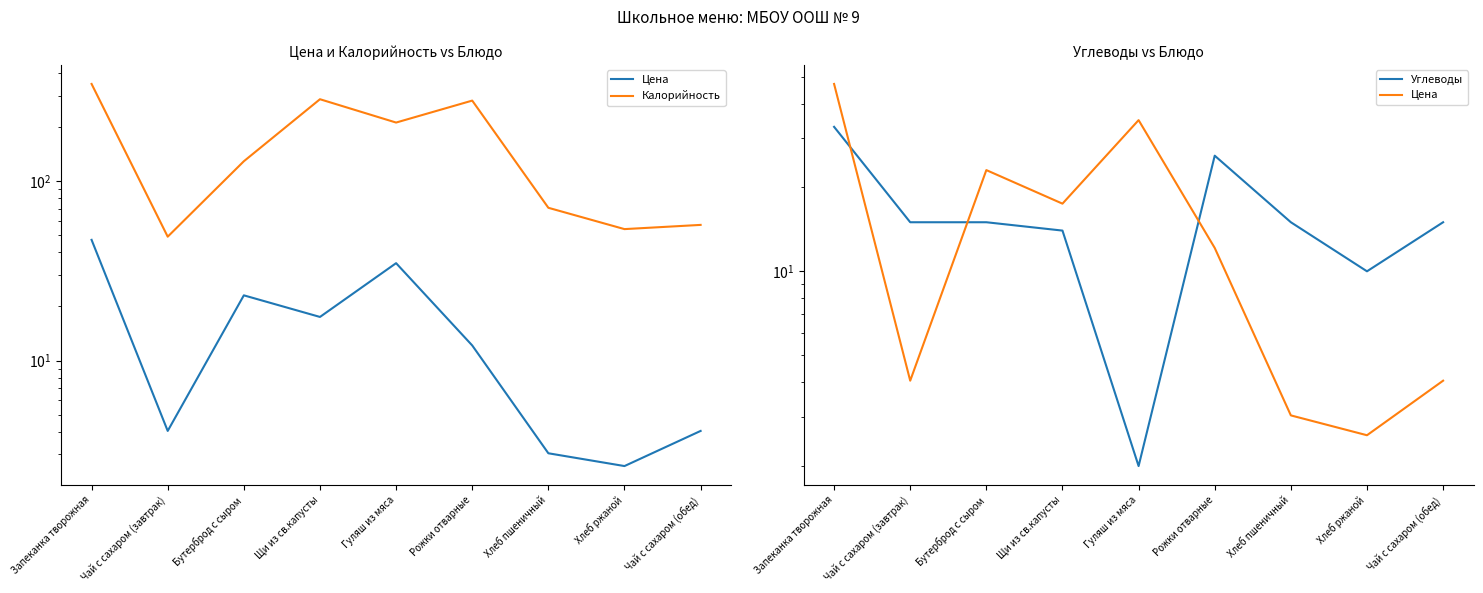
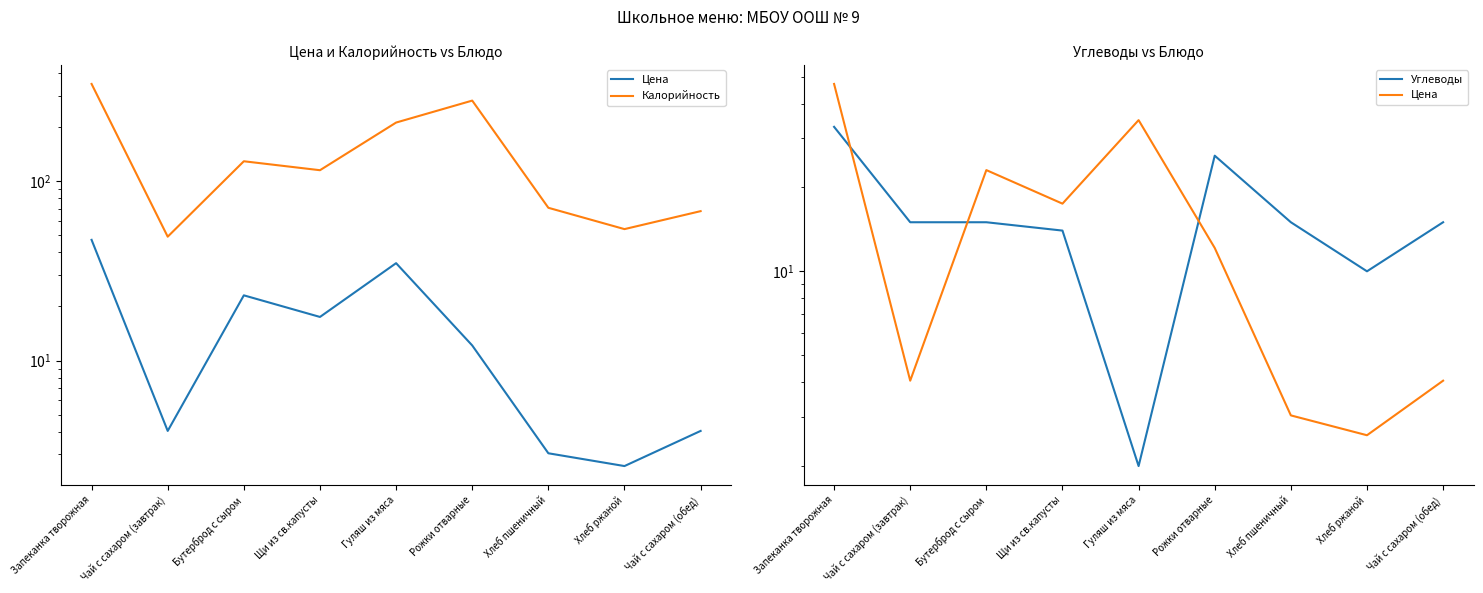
Цена и Калорийность vs Блюдо, Калорийность, Щи из св.капусты: 290 -> 120
Цена и Калорийность vs Блюдо, Калорийность, Чай с сахаром (обед): 57 -> 68
